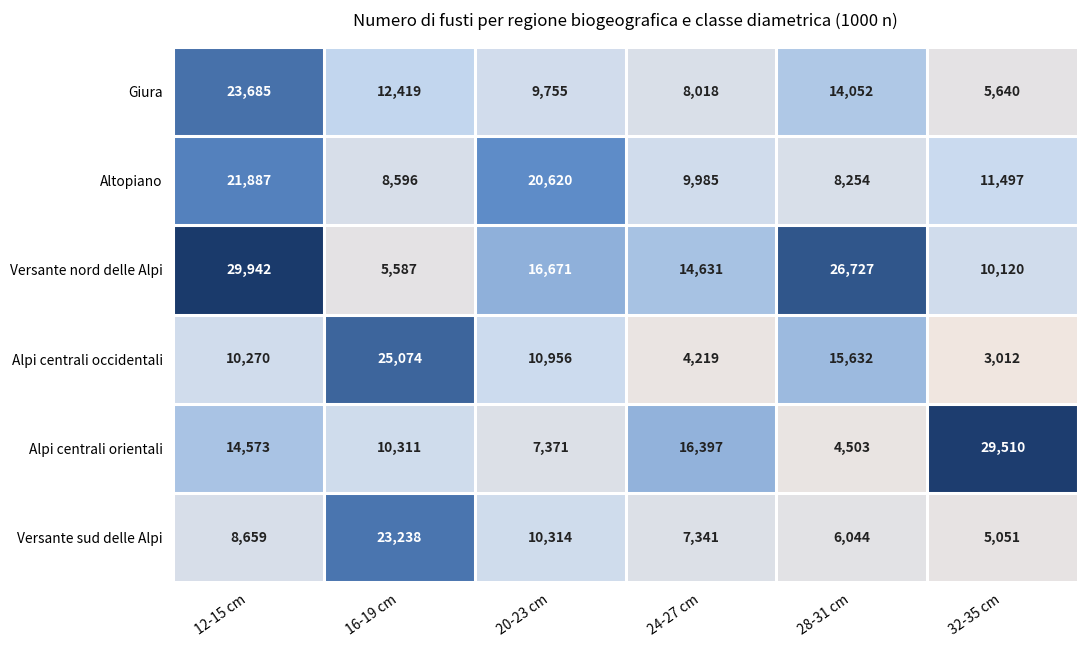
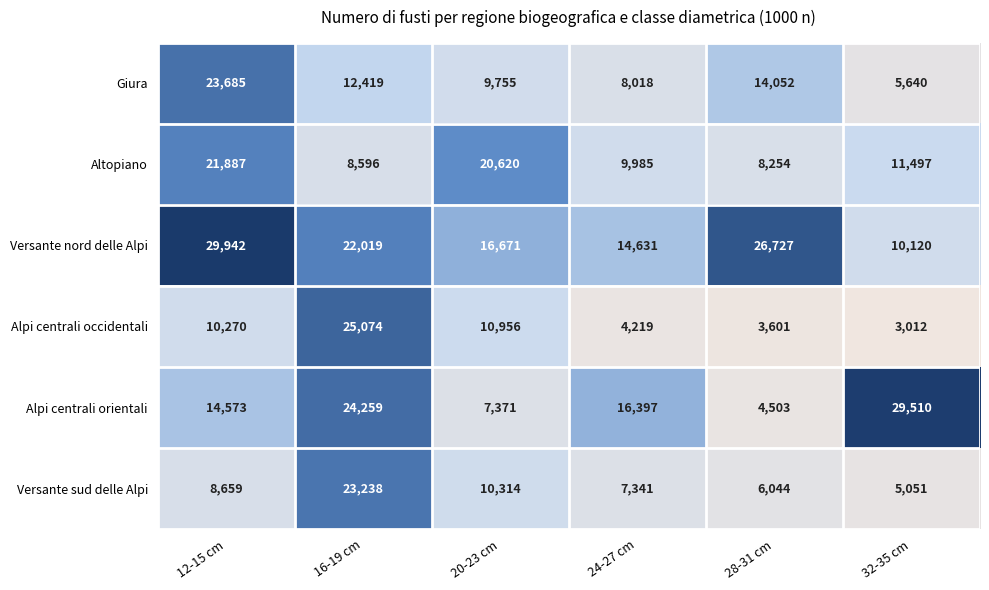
Versante nord delle Alpi, 16-19 cm: 5,587 -> 22,019
Alpi centrali occidentali, 28-31 cm: 15,632 -> 3,601
Alpi centrali orientali, 16-19 cm: 10,311 -> 24,259
